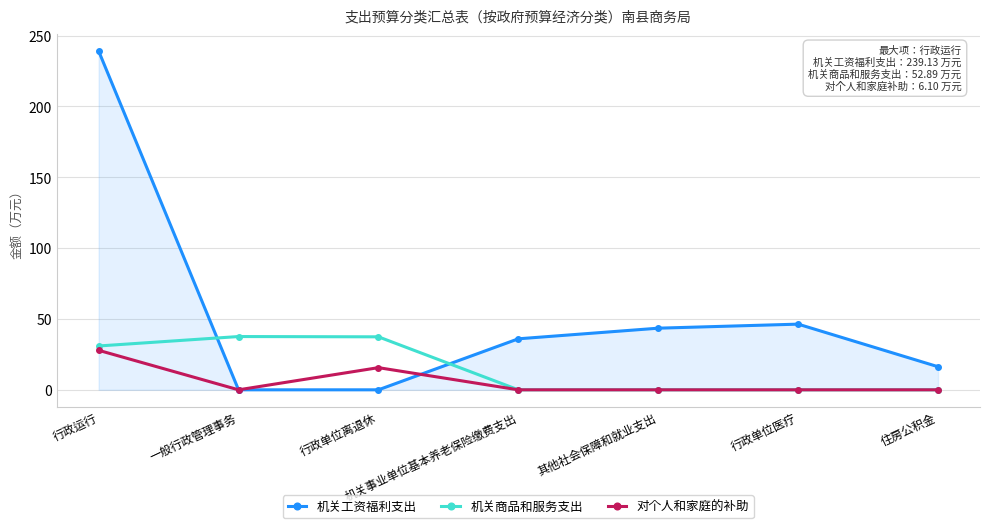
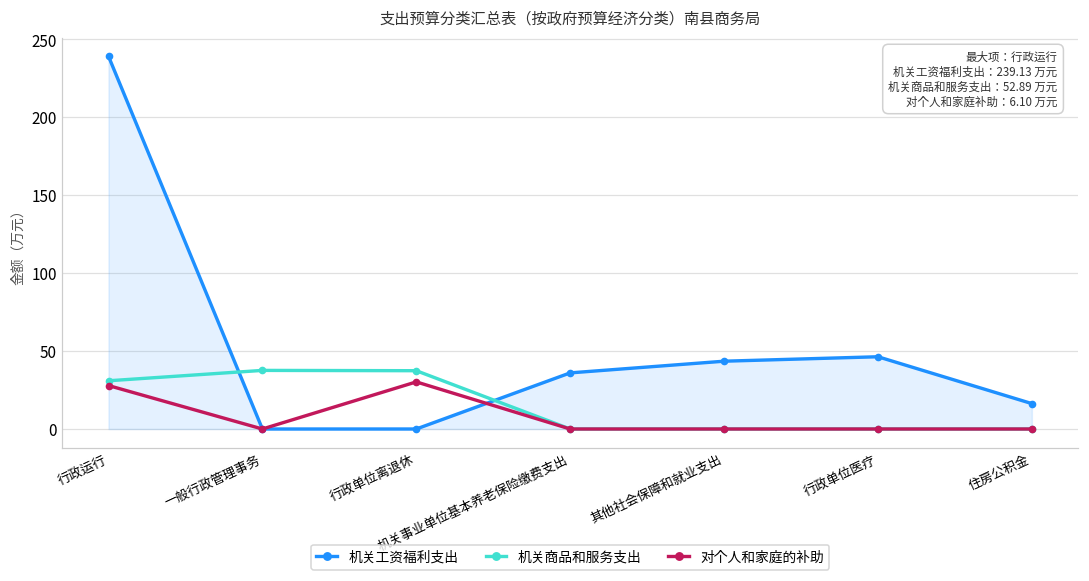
对个人和家庭的补助, 行政单位离退休: 16 -> 30
